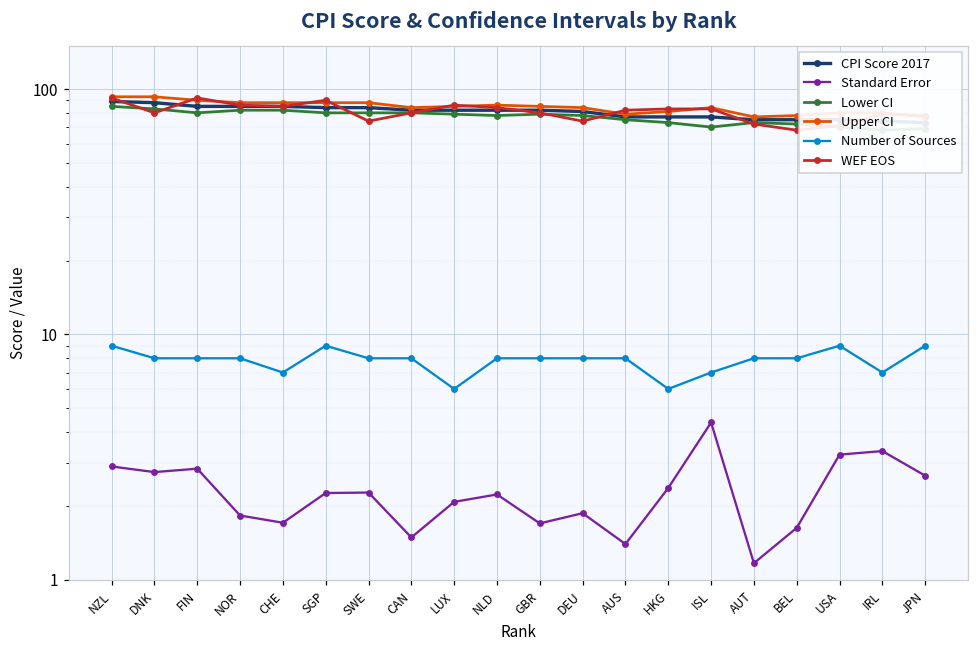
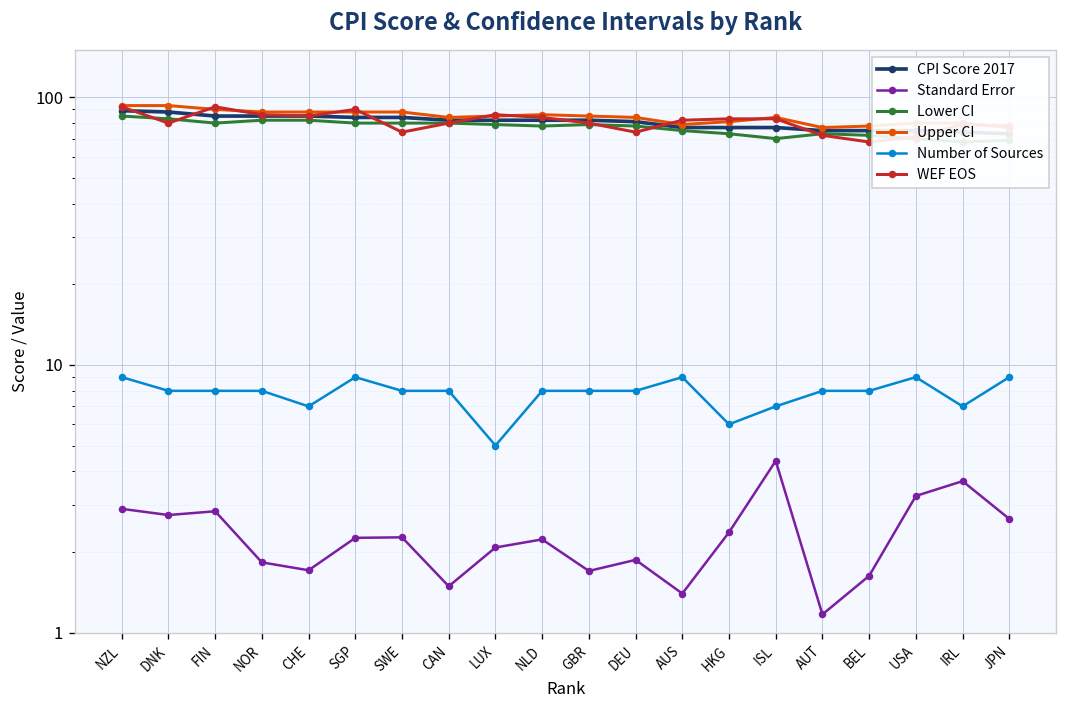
Number of Sources, LUX: 6 -> 5
Number of Sources, AUS: 8 -> 9
Standard Error, IRL: 3.4 -> 3.7
